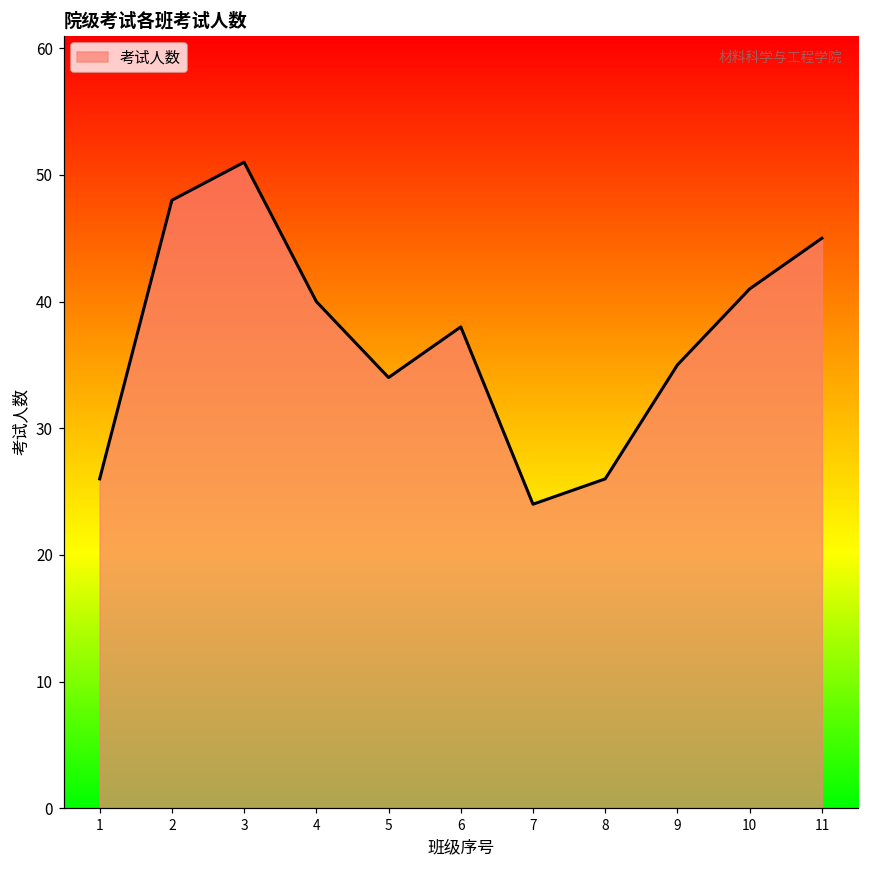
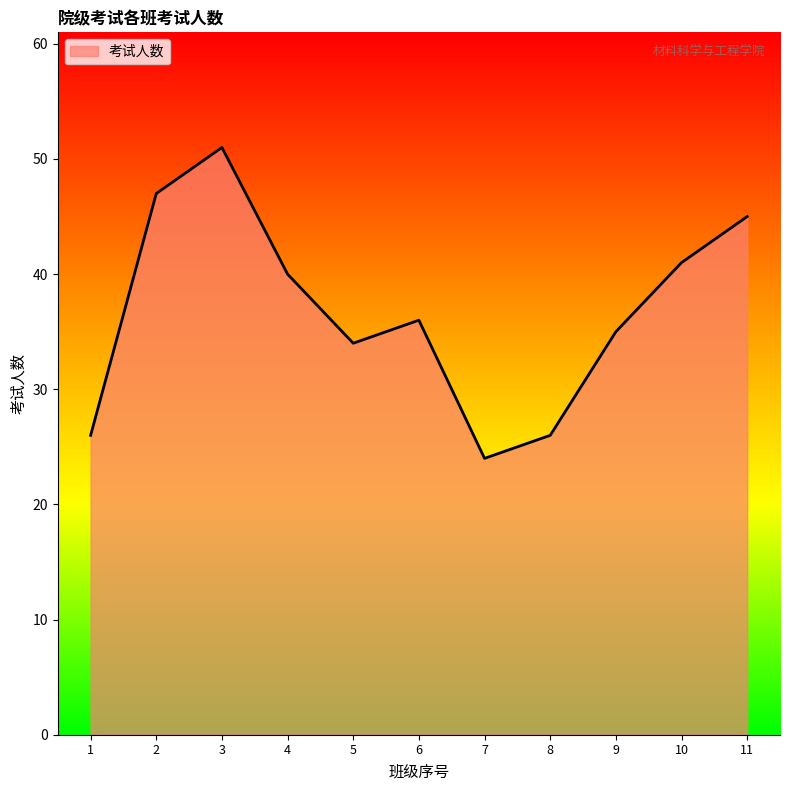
2: 48 -> 47
6: 38 -> 36
